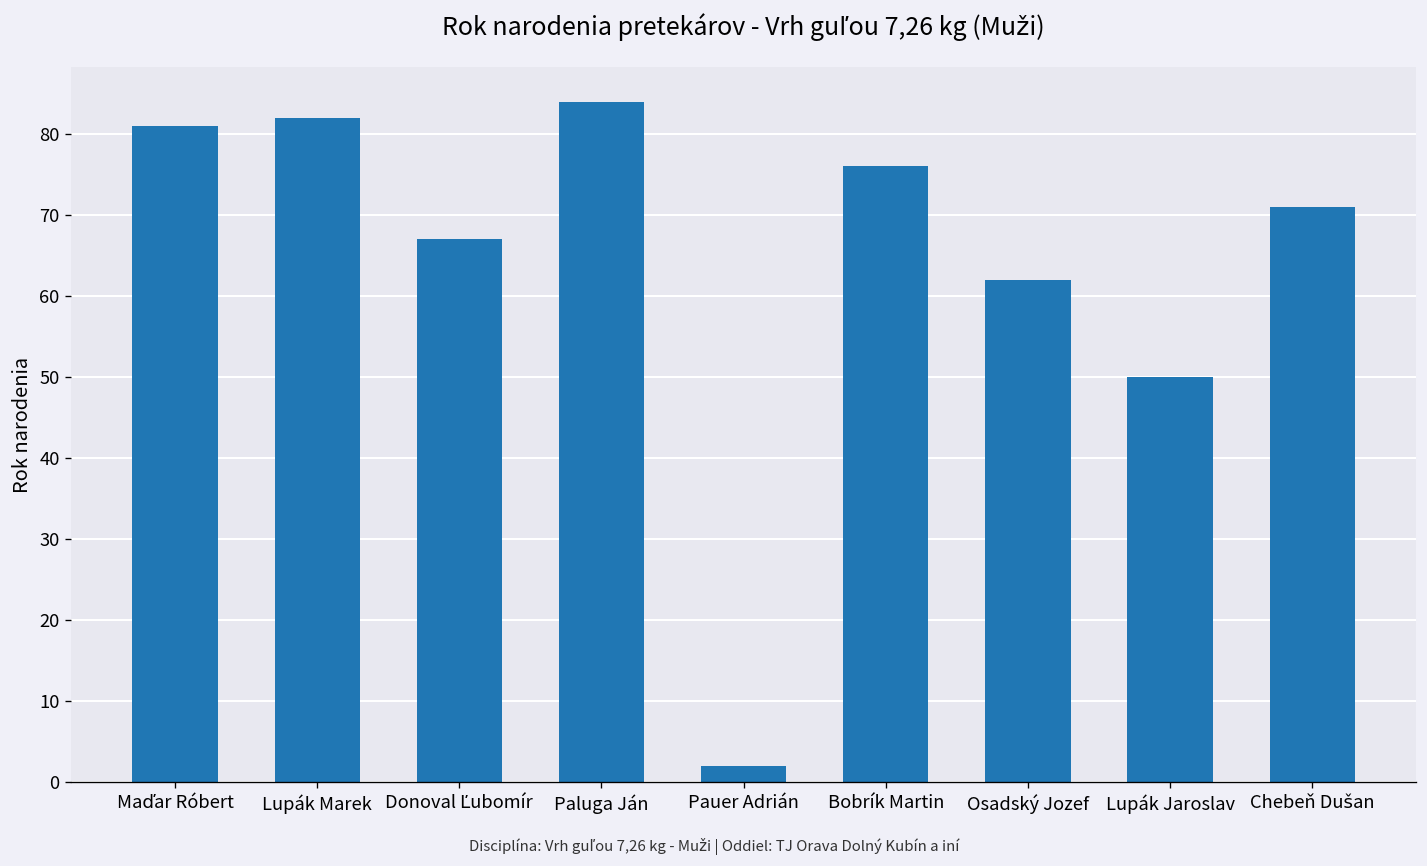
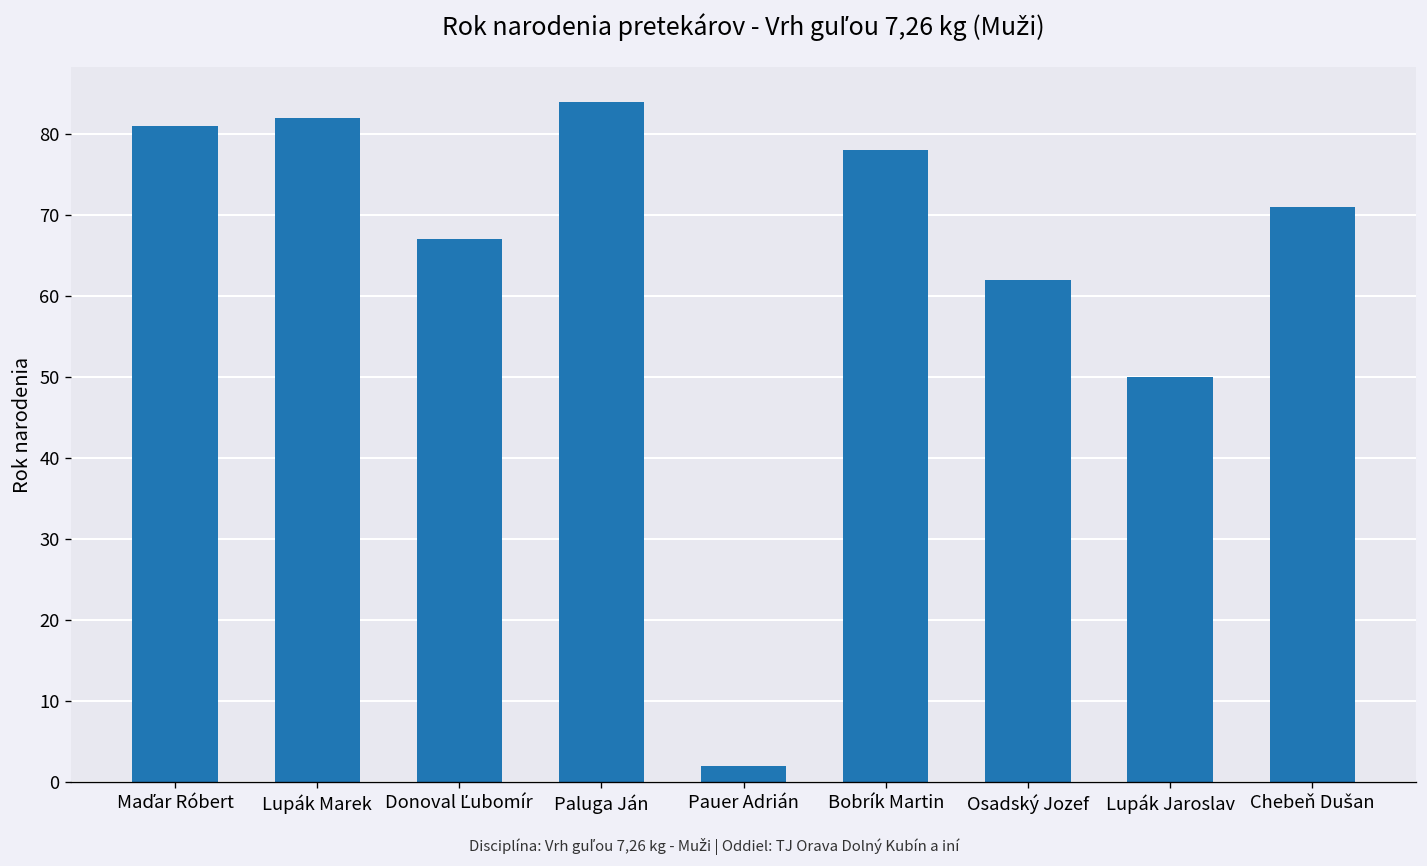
Bobrík Martin: 76 -> 78
